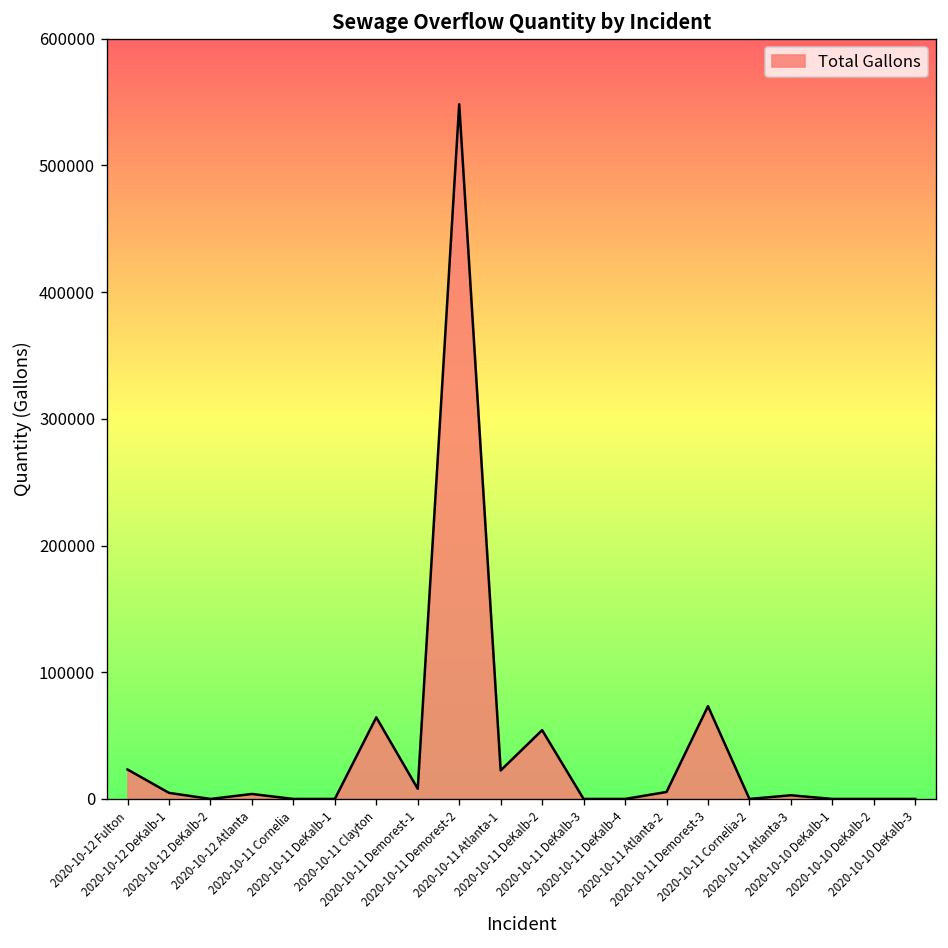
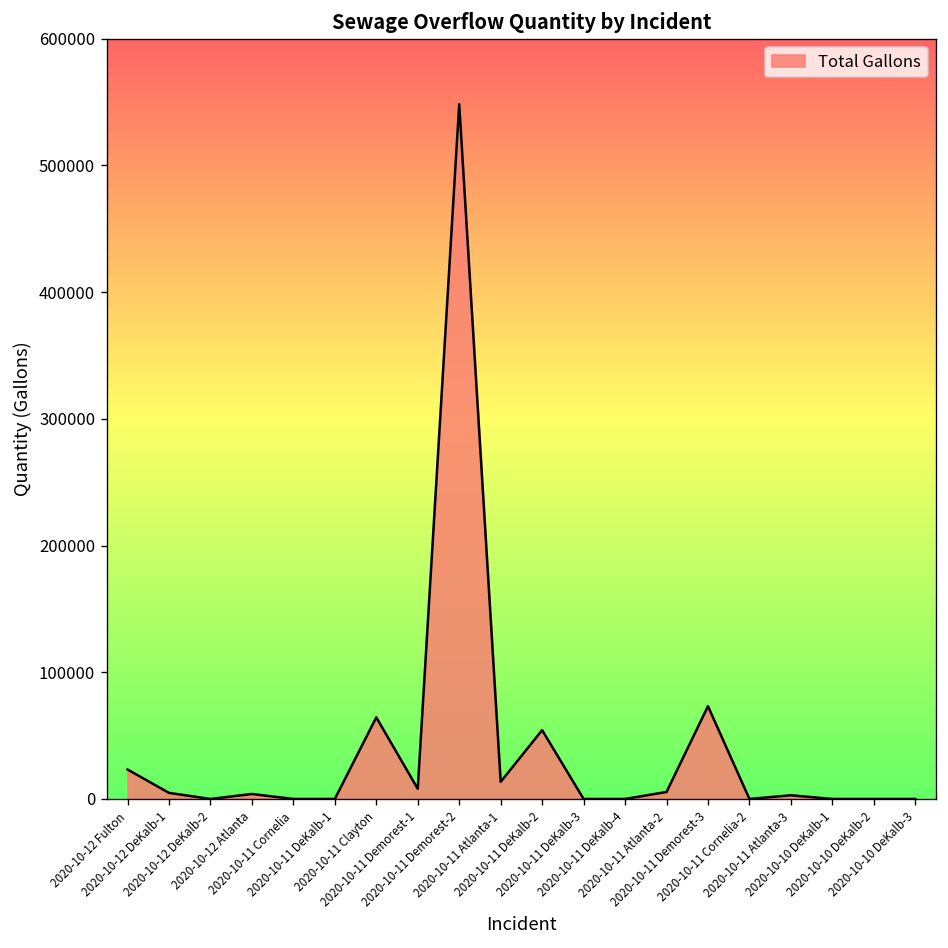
2020-10-11 Atlanta-1: 23000 -> 14000
